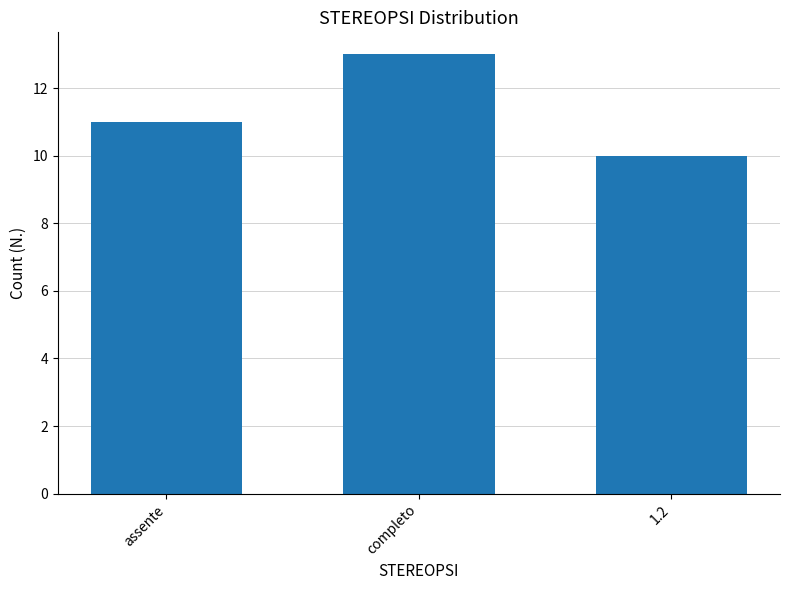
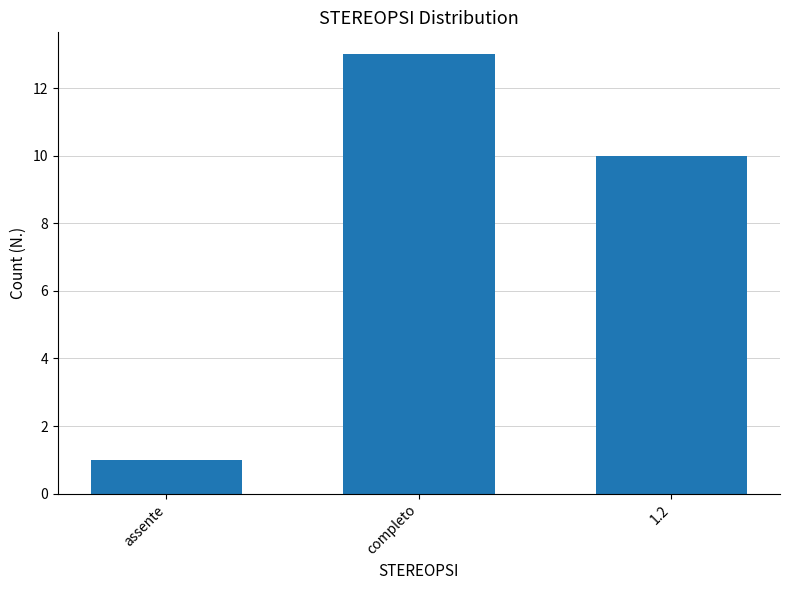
assente: 11 -> 1
